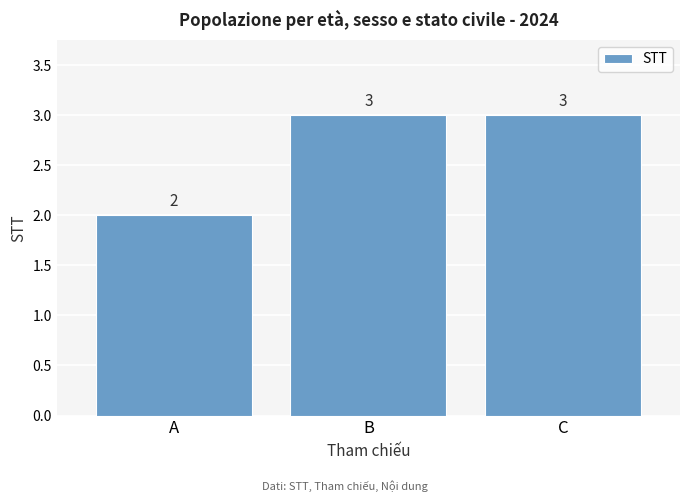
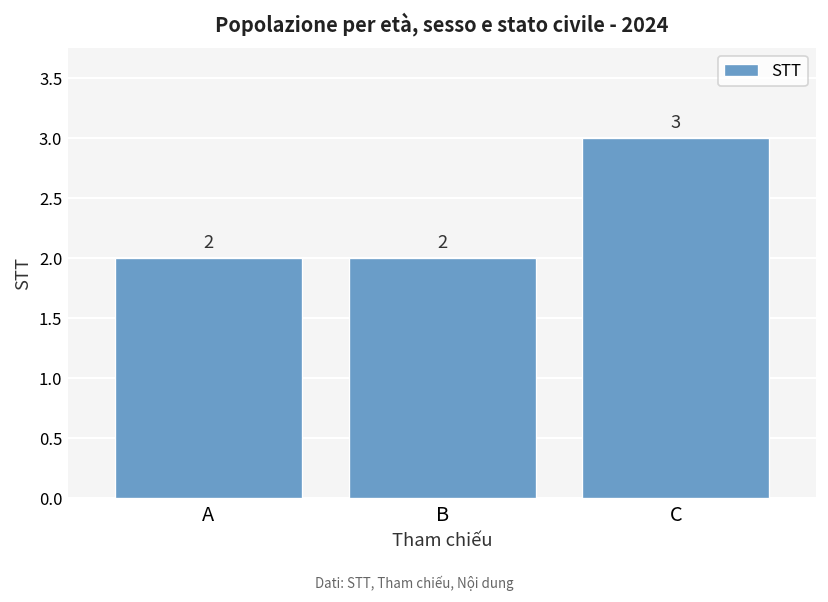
B: 3 -> 2
